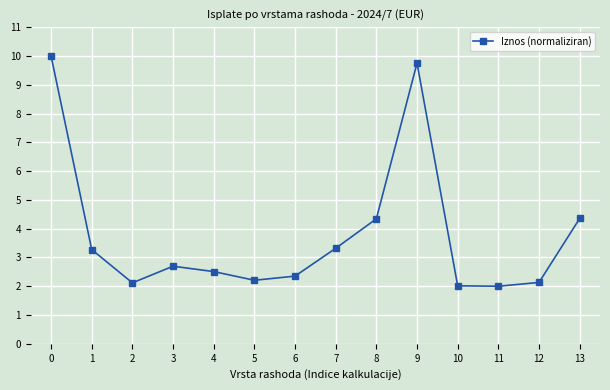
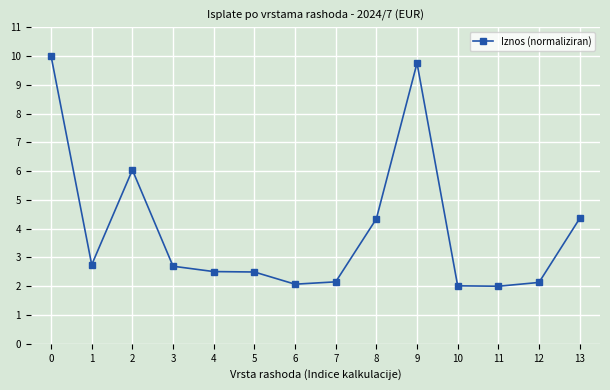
1: 3.3 -> 2.7
2: 2.1 -> 6.0
5: 2.2 -> 2.5
6: 2.4 -> 2.1
7: 3.3 -> 2.2
